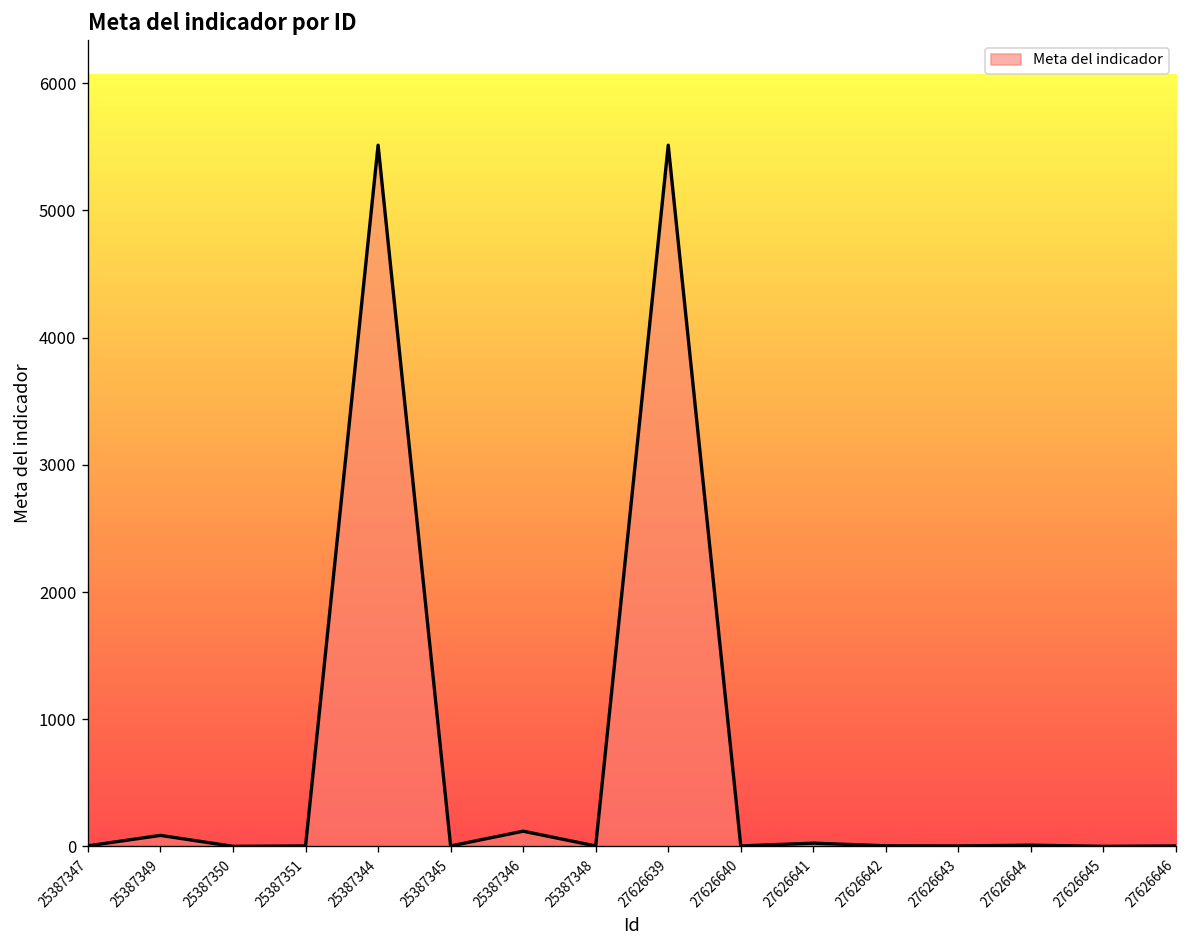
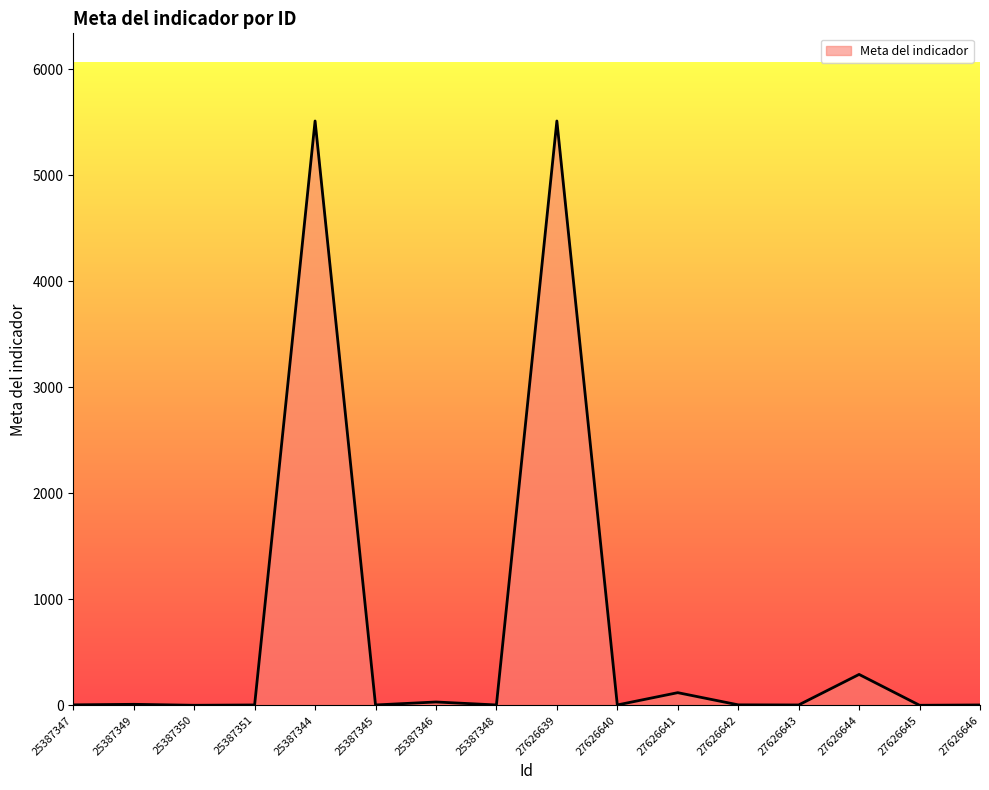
25387349: 90 -> 10
25387346: 120 -> 30
27626641: 30 -> 120
27626644: 10 -> 290
